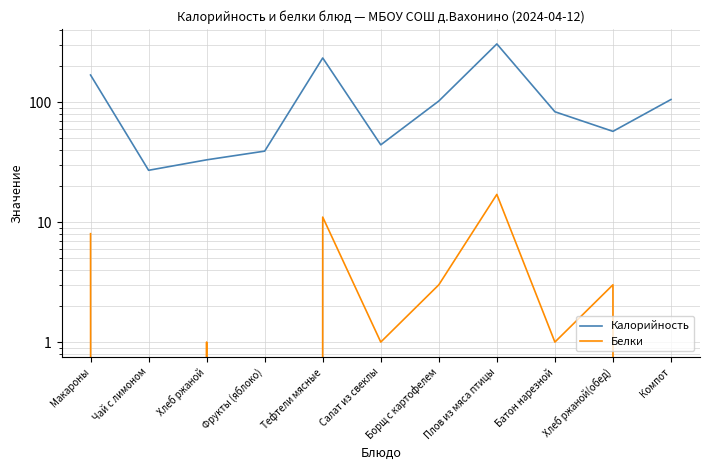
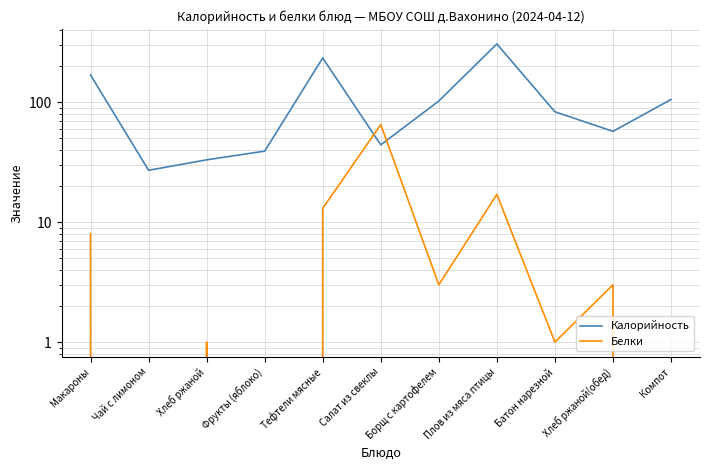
Белки, Тефтели мясные: 11 -> 13
Белки, Салат из свеклы: 1 -> 70
